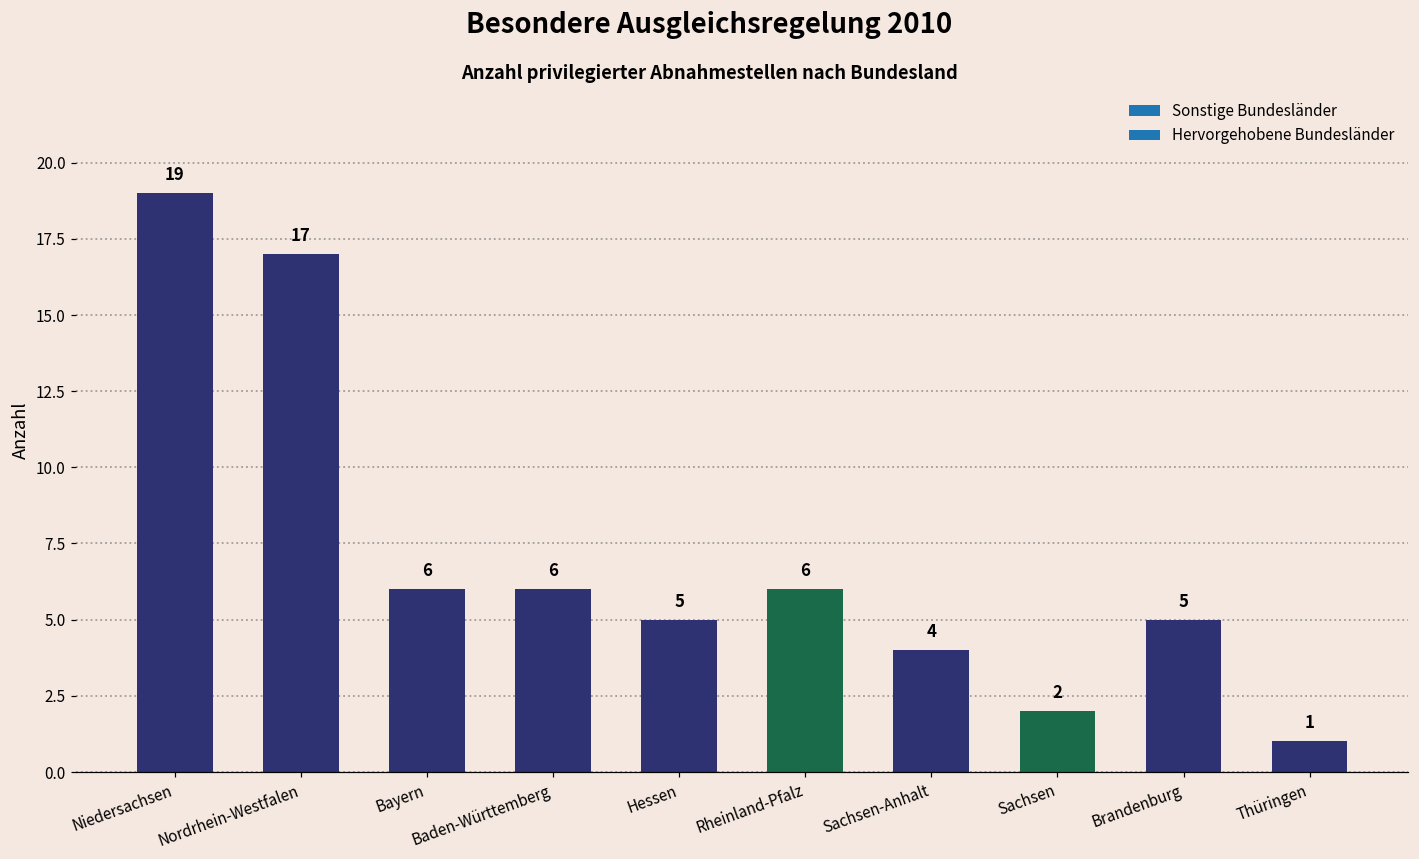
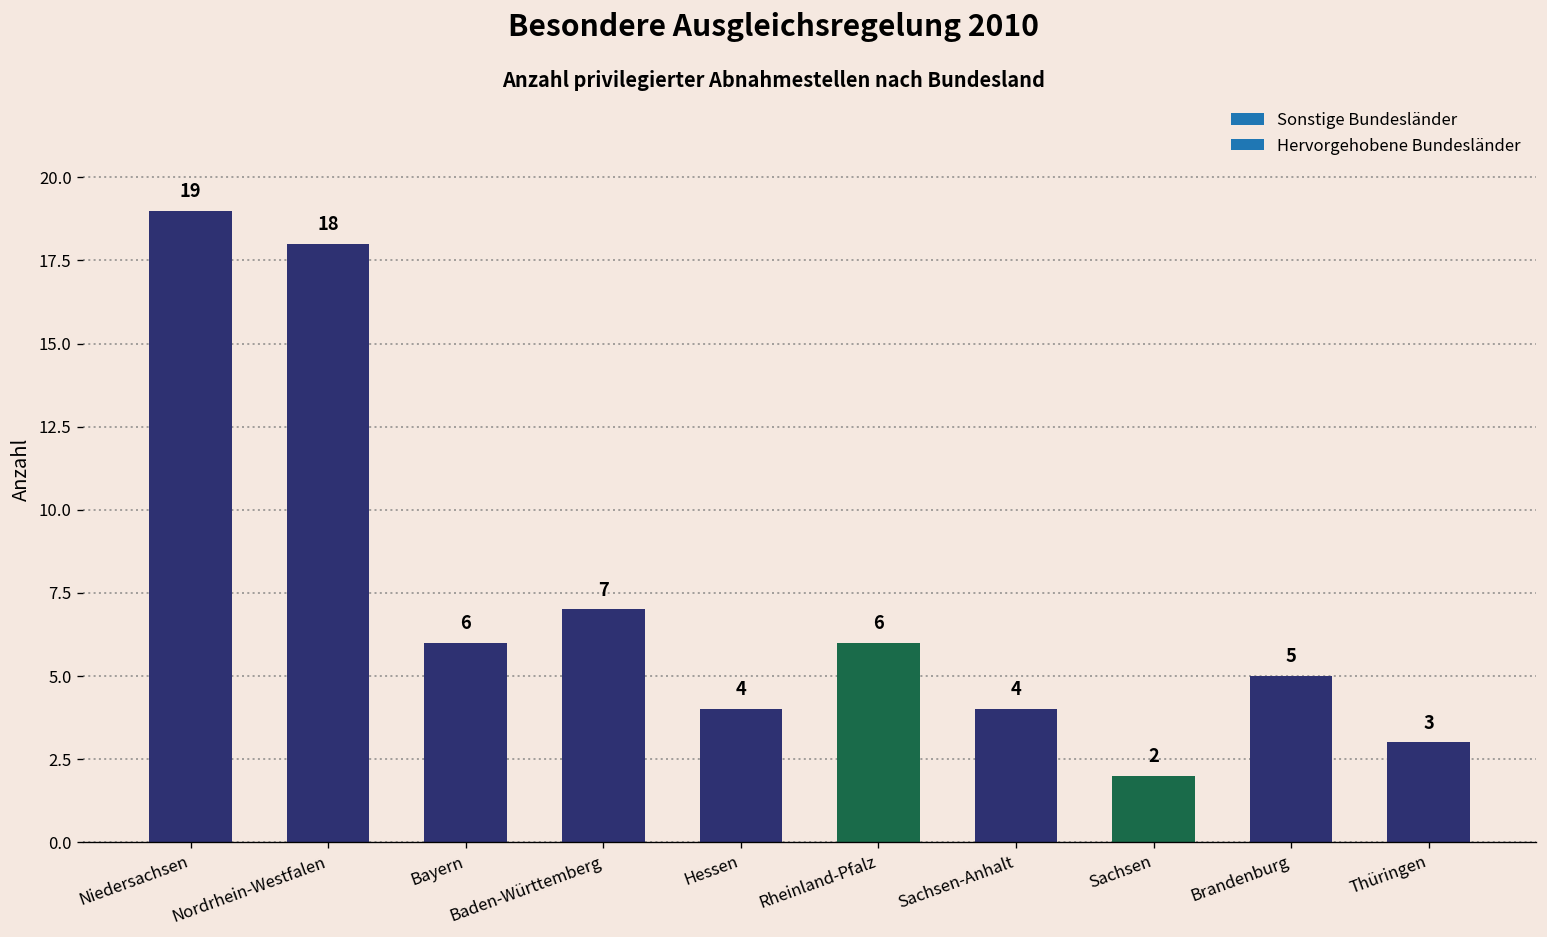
Nordrhein-Westfalen: 17 -> 18
Baden-Württemberg: 6 -> 7
Hessen: 5 -> 4
Thüringen: 1 -> 3
